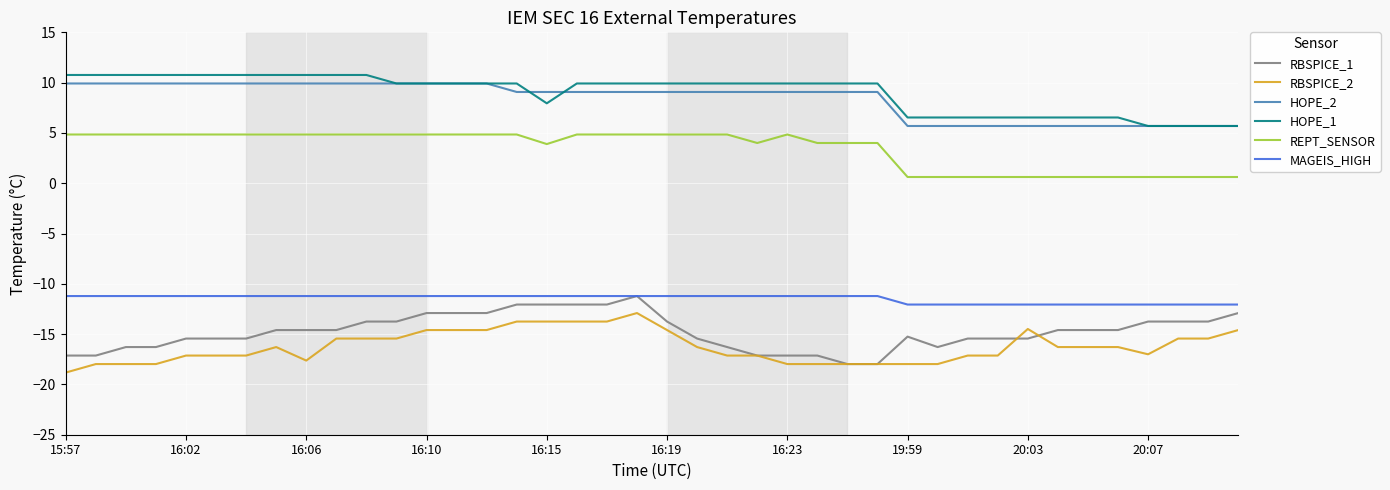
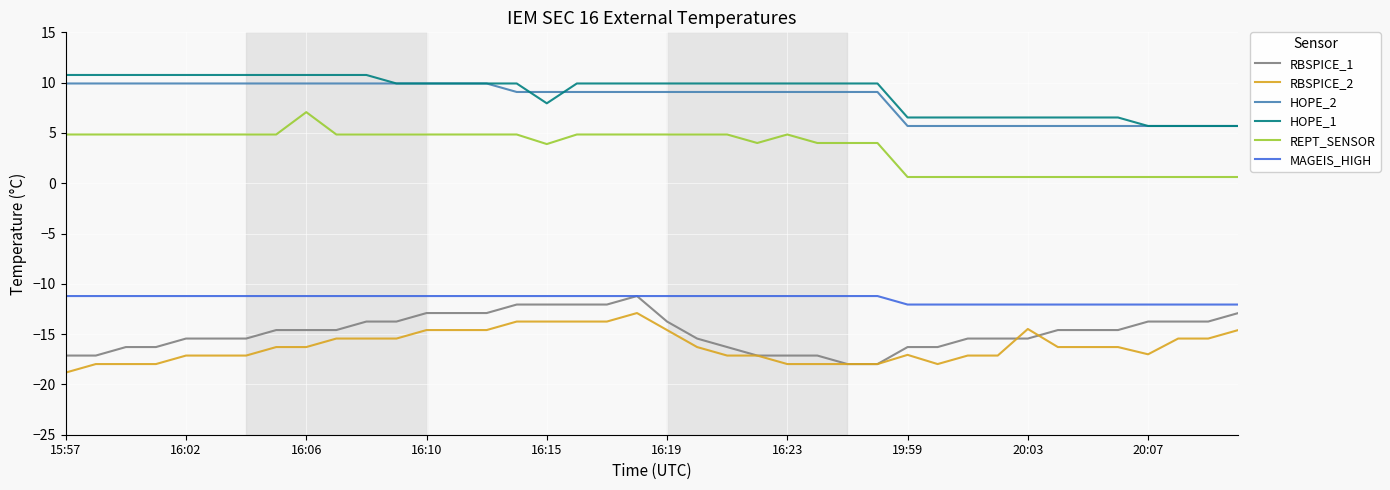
RBSPICE_2, 16:06: -17.6 -> -16.3
REPT_SENSOR, 16:06: 4.8 -> 7.1
RBSPICE_1, 19:59: -15.2 -> -16.3
RBSPICE_2, 19:59: -18.0 -> -17.1
